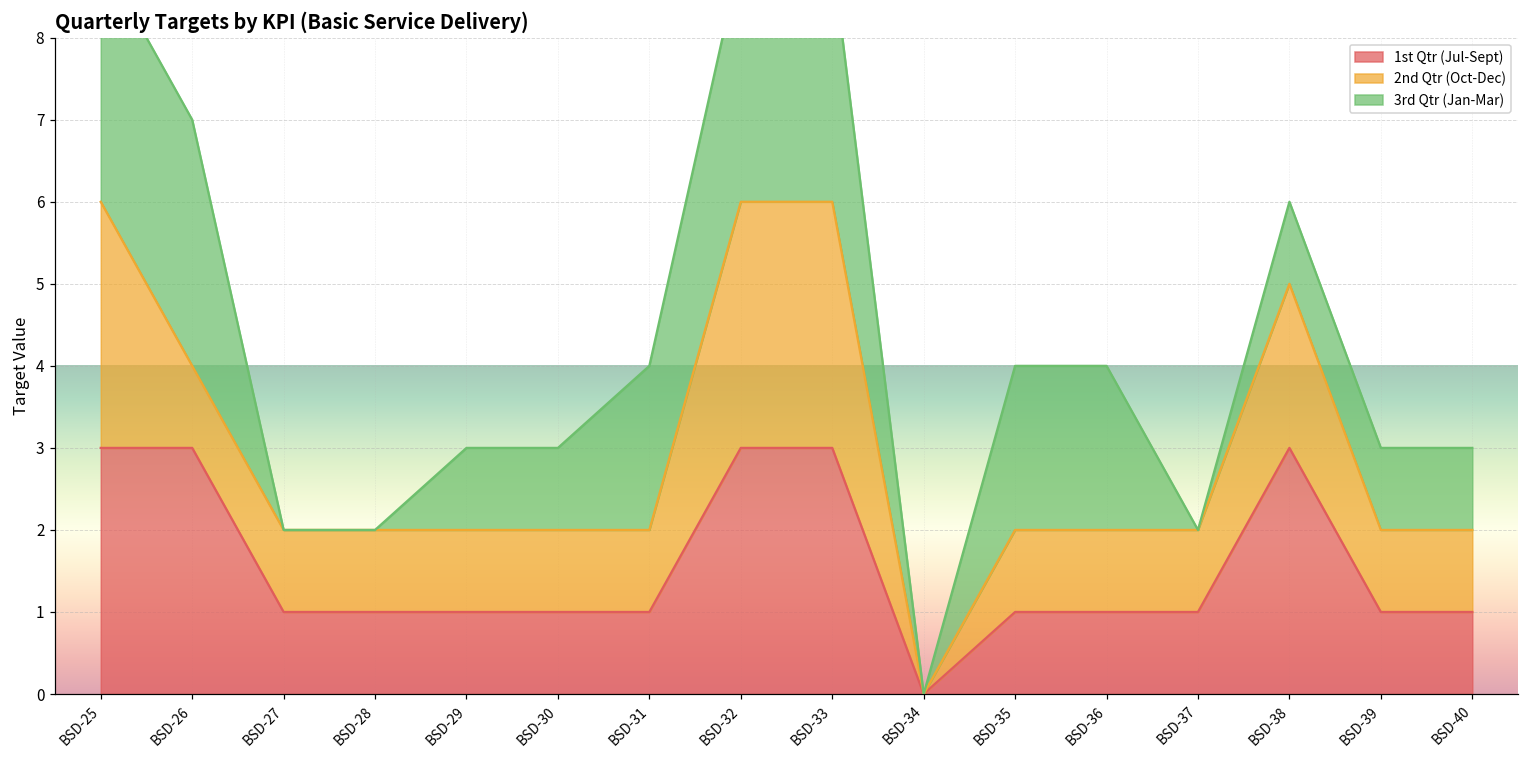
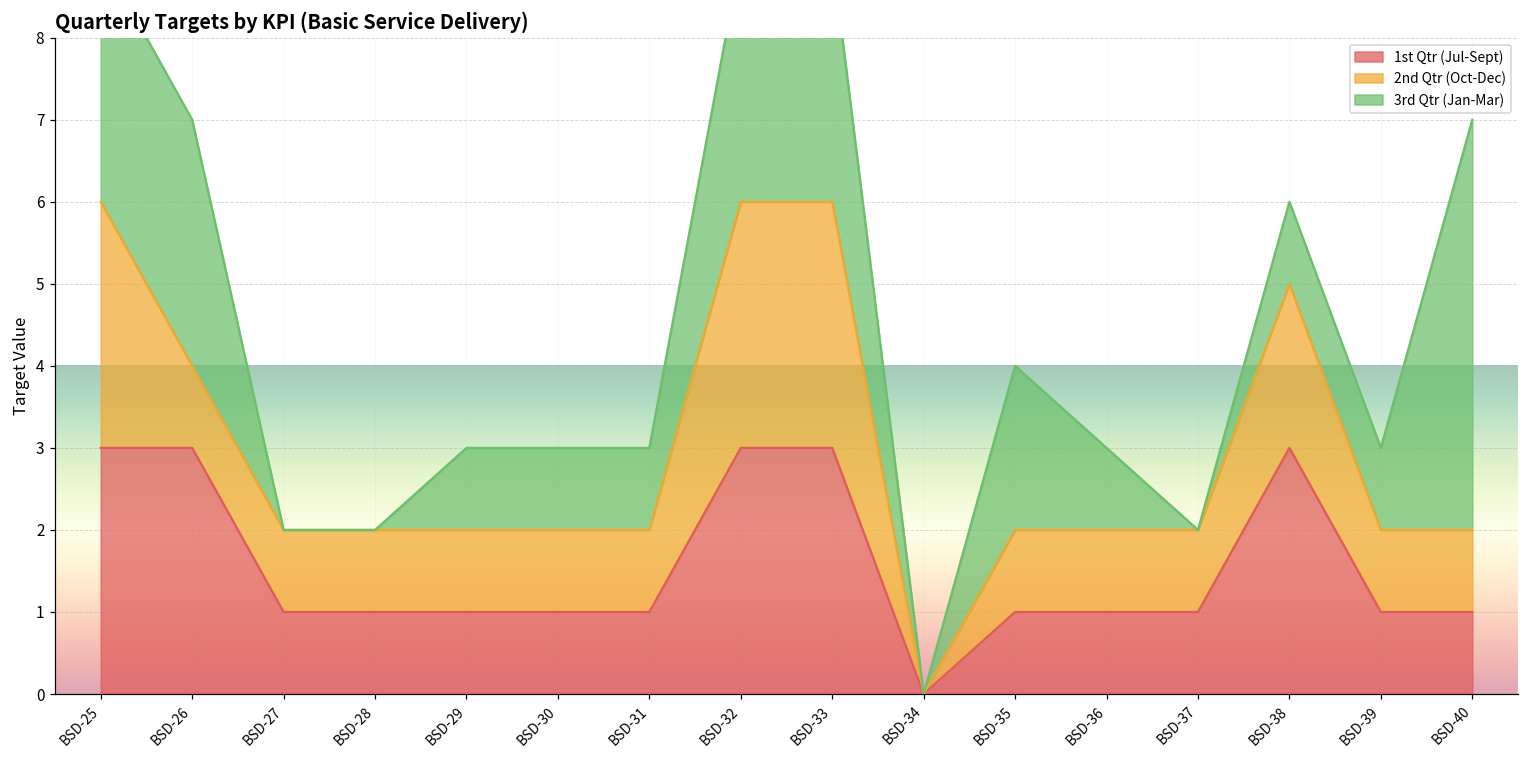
3rd Qtr (Jan-Mar), BSD-31: 2 -> 1
3rd Qtr (Jan-Mar), BSD-36: 2 -> 1
3rd Qtr (Jan-Mar), BSD-40: 1 -> 5
